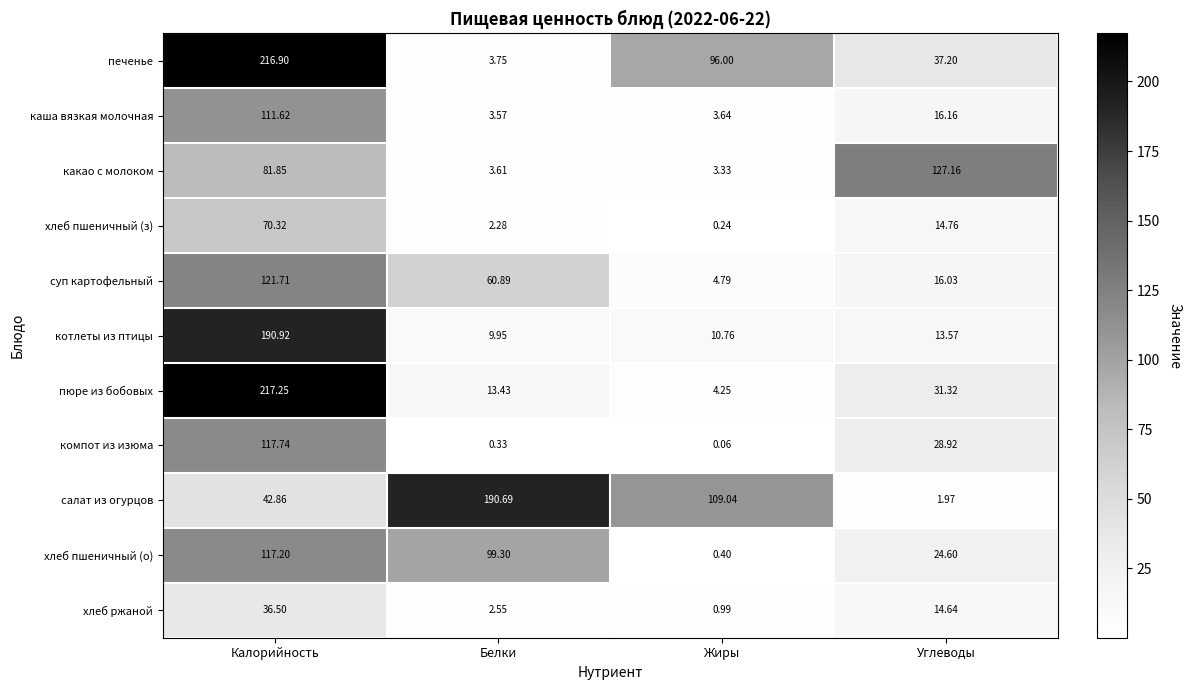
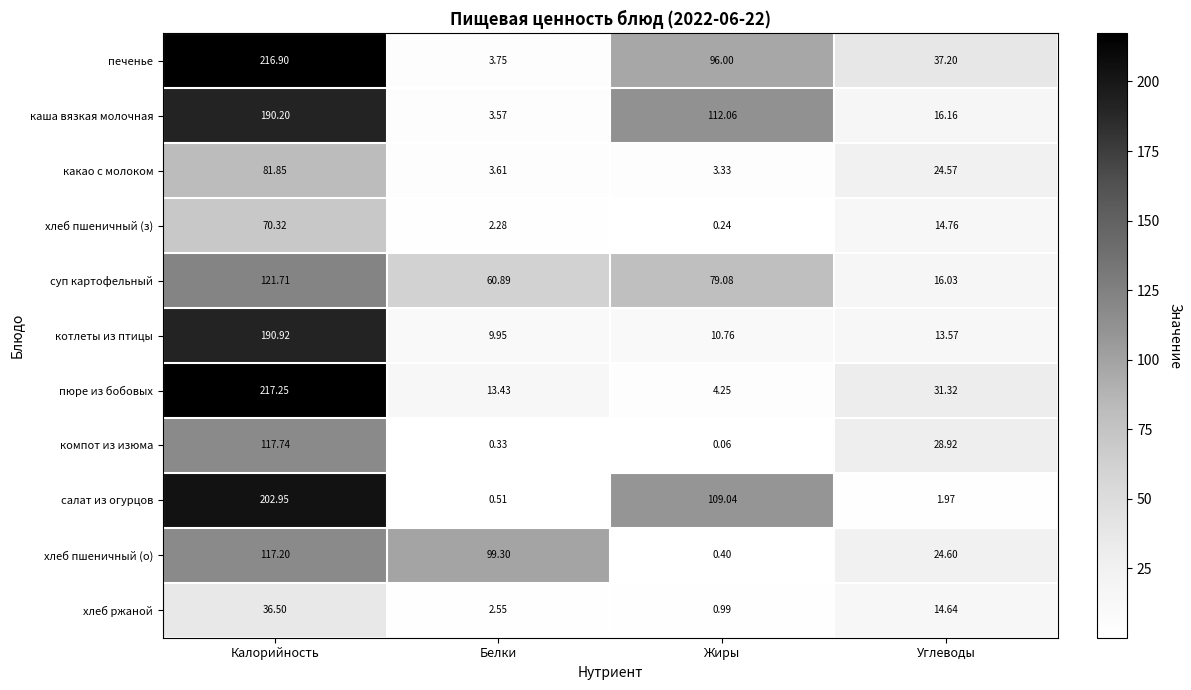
каша вязкая молочная, Калорийность: 111.62 -> 190.20
каша вязкая молочная, Жиры: 3.64 -> 112.06
какао с молоком, Углеводы: 127.16 -> 24.57
суп картофельный, Жиры: 4.79 -> 79.08
салат из огурцов, Калорийность: 42.86 -> 202.95
салат из огурцов, Белки: 190.69 -> 0.51
